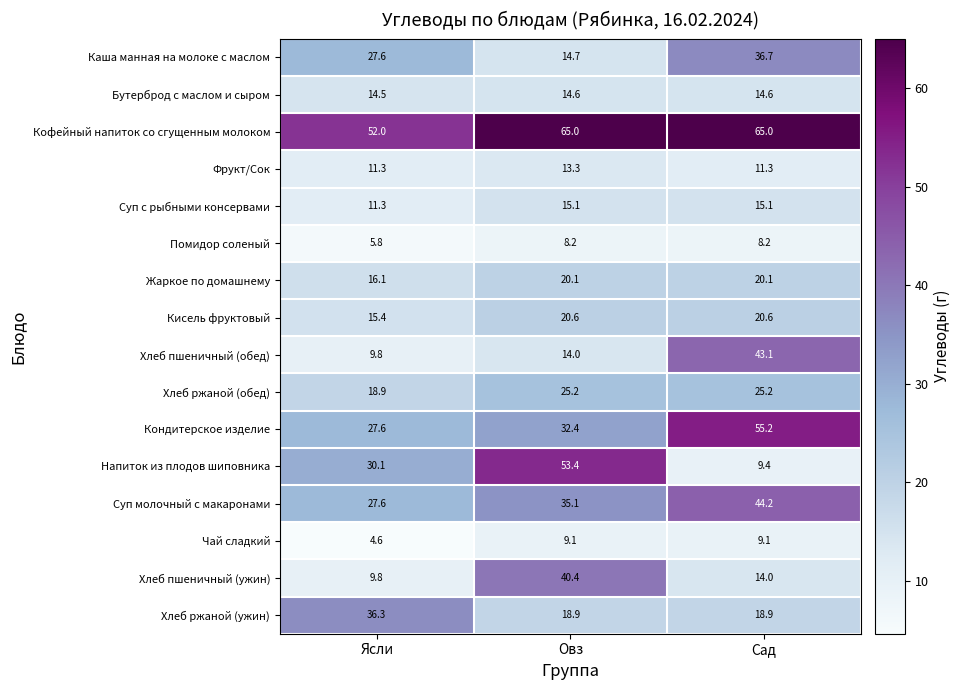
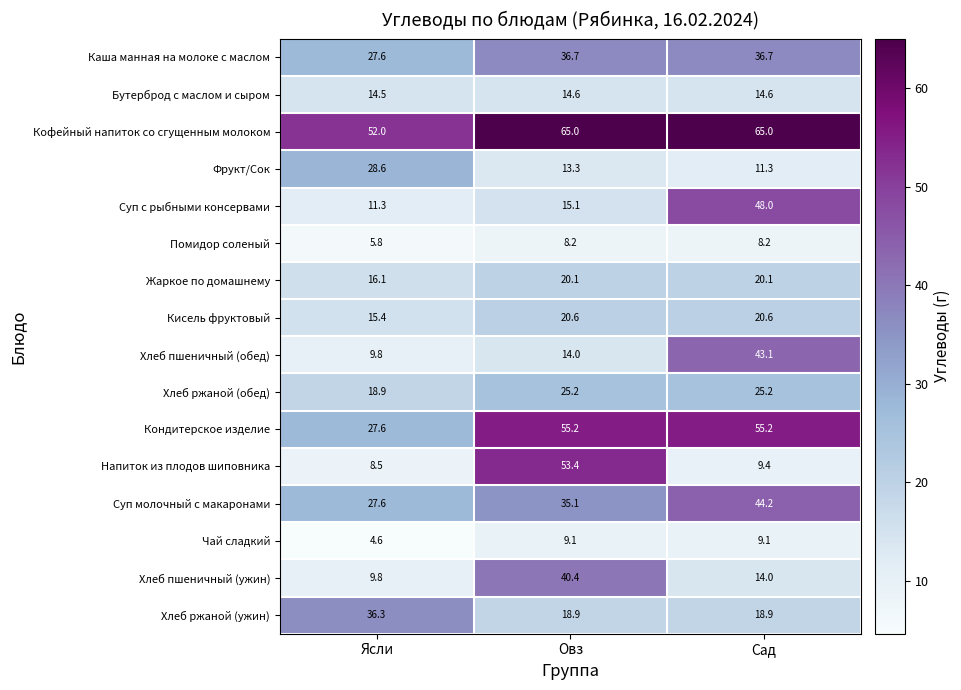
Каша манная на молоке с маслом, Овз: 14.7 -> 36.7
Фрукт/Сок, Ясли: 11.3 -> 28.6
Суп с рыбными консервами, Сад: 15.1 -> 48.0
Кондитерское изделие, Овз: 32.4 -> 55.2
Напиток из плодов шиповника, Ясли: 30.1 -> 8.5
